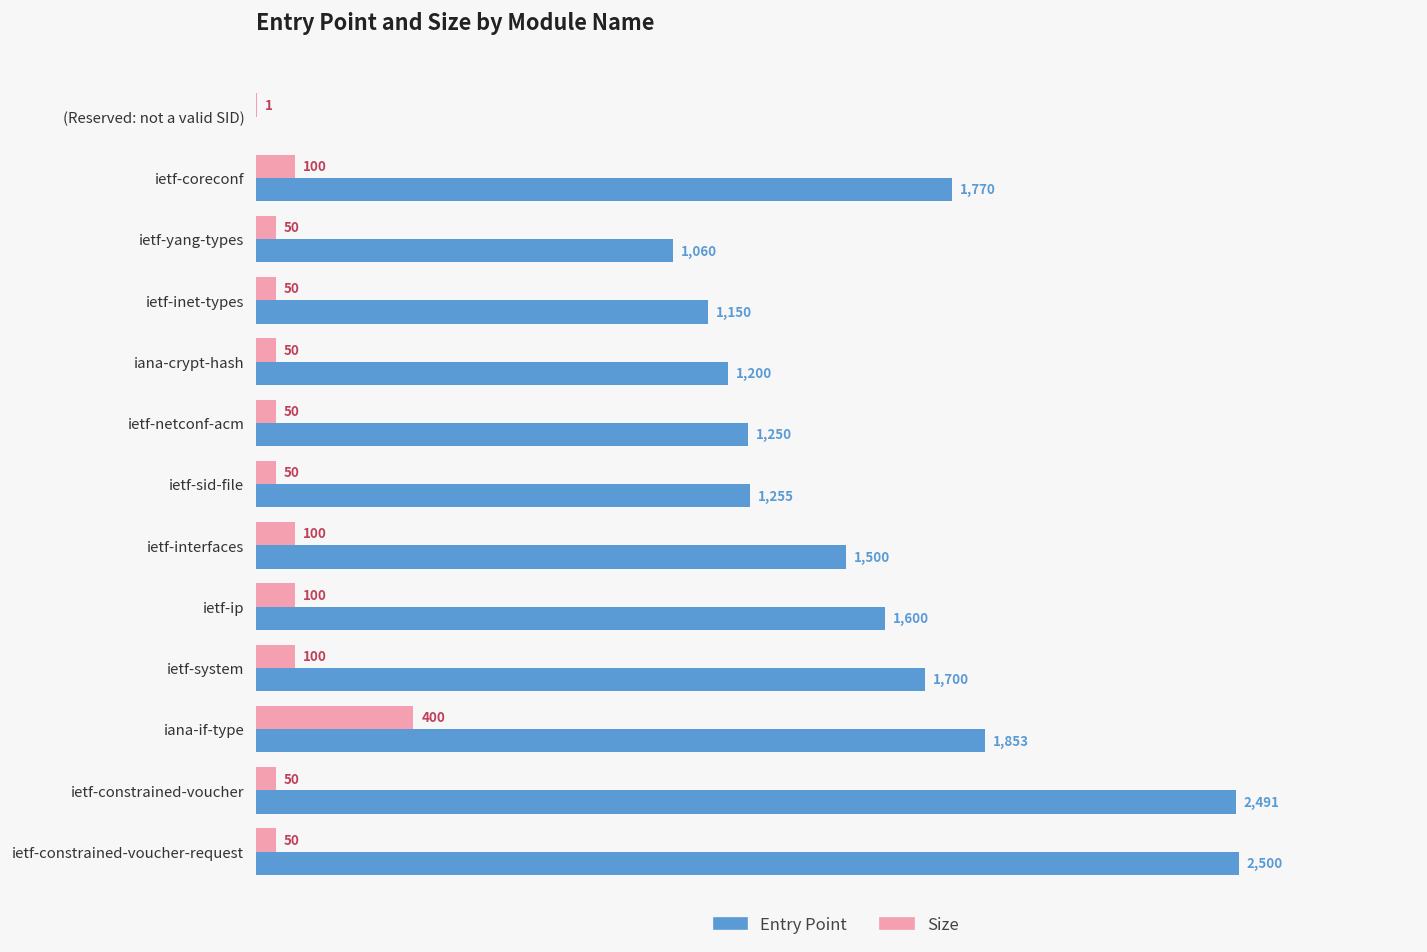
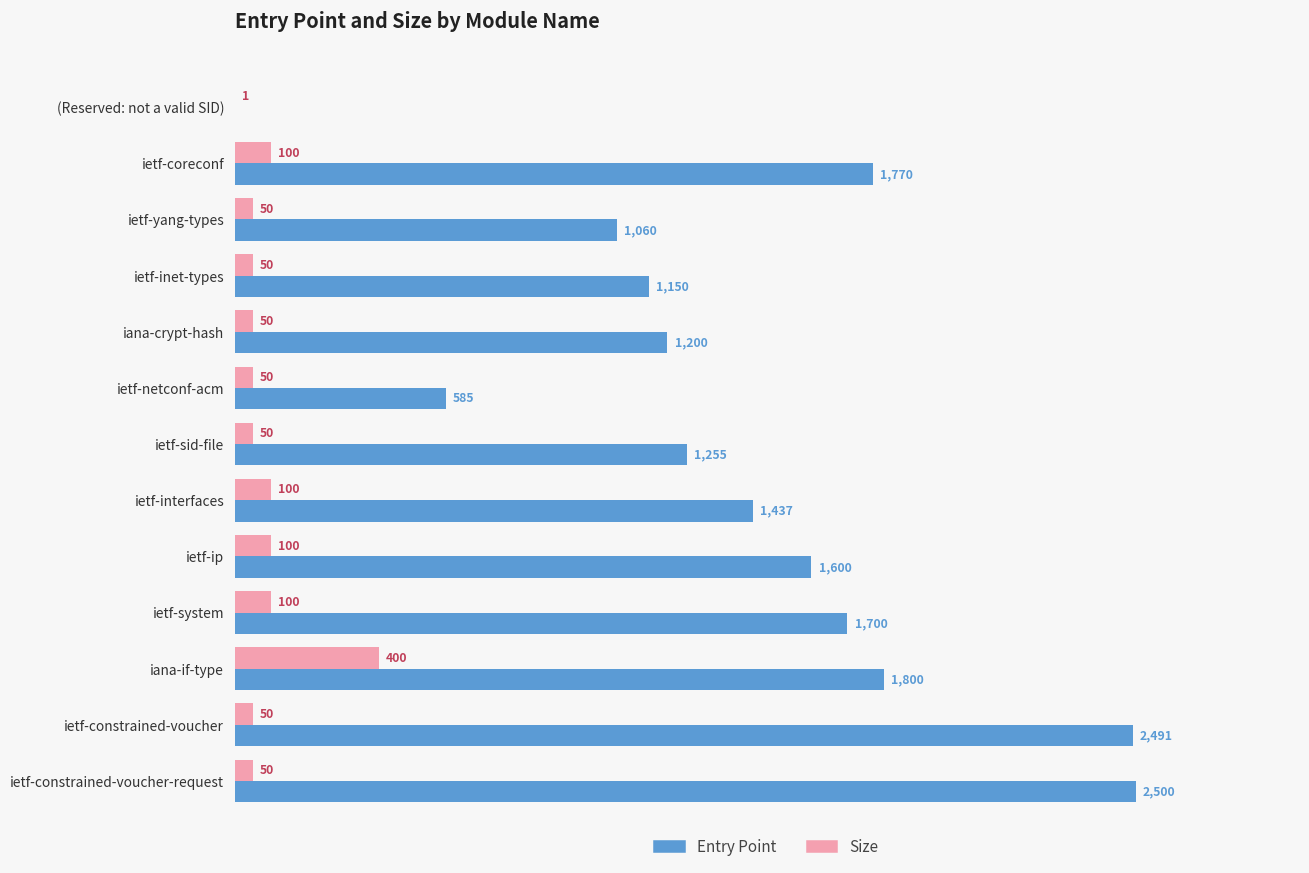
Entry Point, ietf-netconf-acm: 1,250 -> 585
Entry Point, ietf-interfaces: 1,500 -> 1,437
Entry Point, iana-if-type: 1,853 -> 1,800
